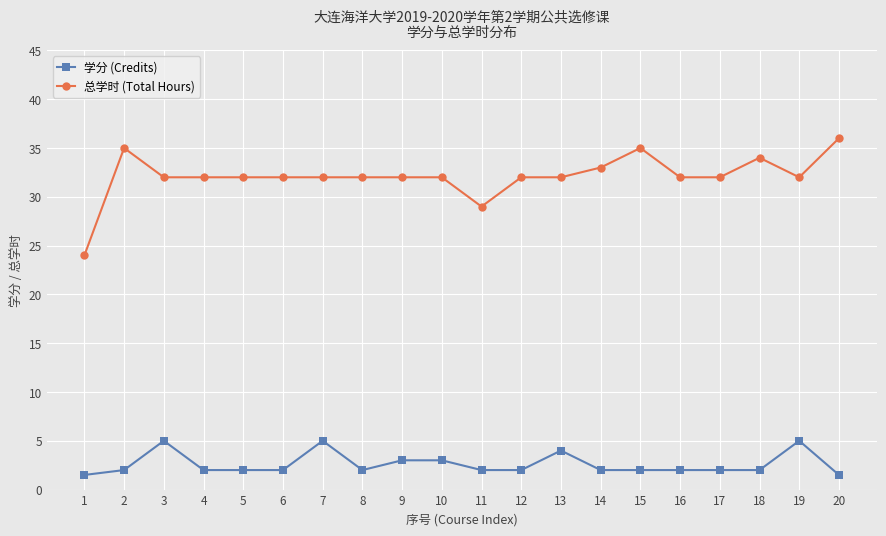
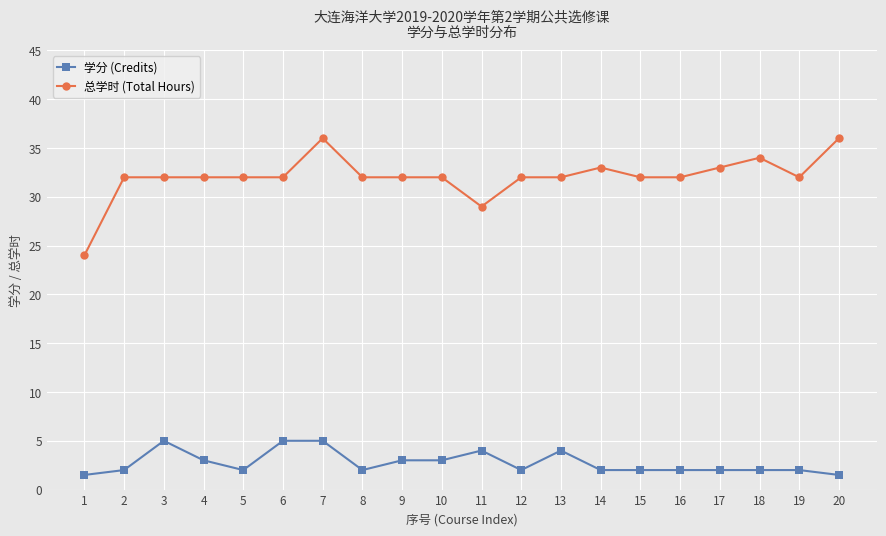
总学时 (Total Hours), 2: 35 -> 32
学分 (Credits), 4: 2 -> 3
学分 (Credits), 6: 2 -> 5
总学时 (Total Hours), 7: 32 -> 36
学分 (Credits), 11: 2 -> 4
总学时 (Total Hours), 15: 35 -> 32
总学时 (Total Hours), 17: 32 -> 33
学分 (Credits), 19: 5 -> 2
